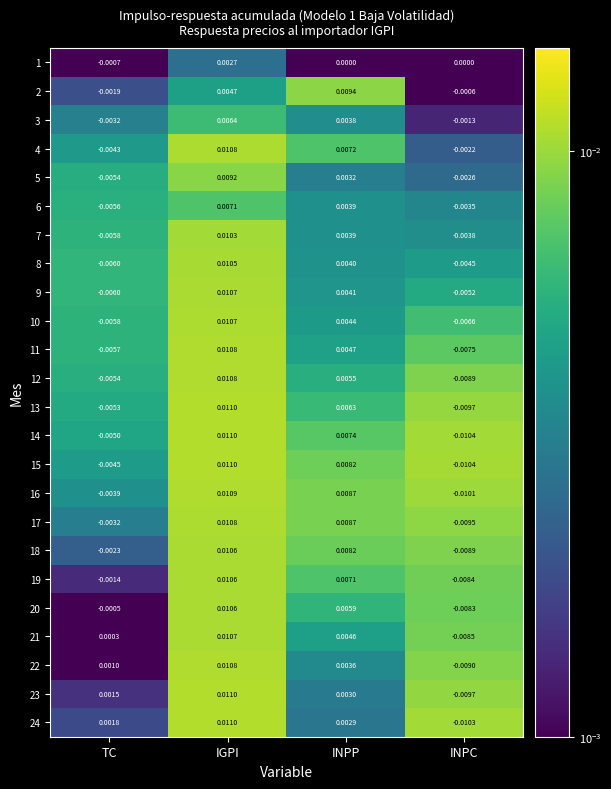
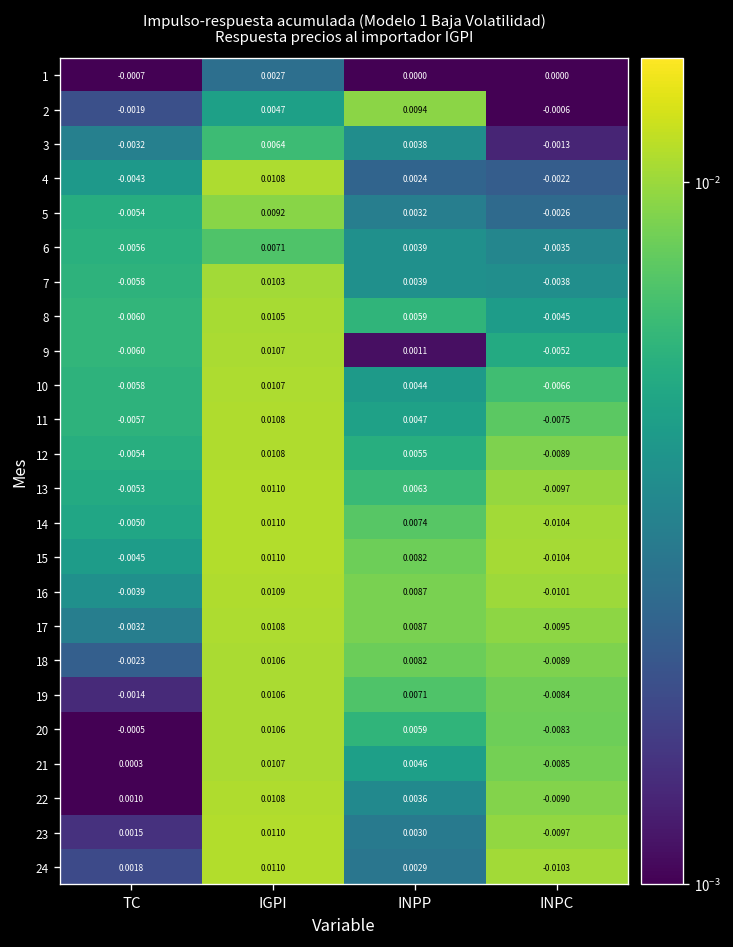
4, INPP: 0.0072 -> 0.0024
8, INPP: 0.0040 -> 0.0059
9, INPP: 0.0041 -> 0.0011
